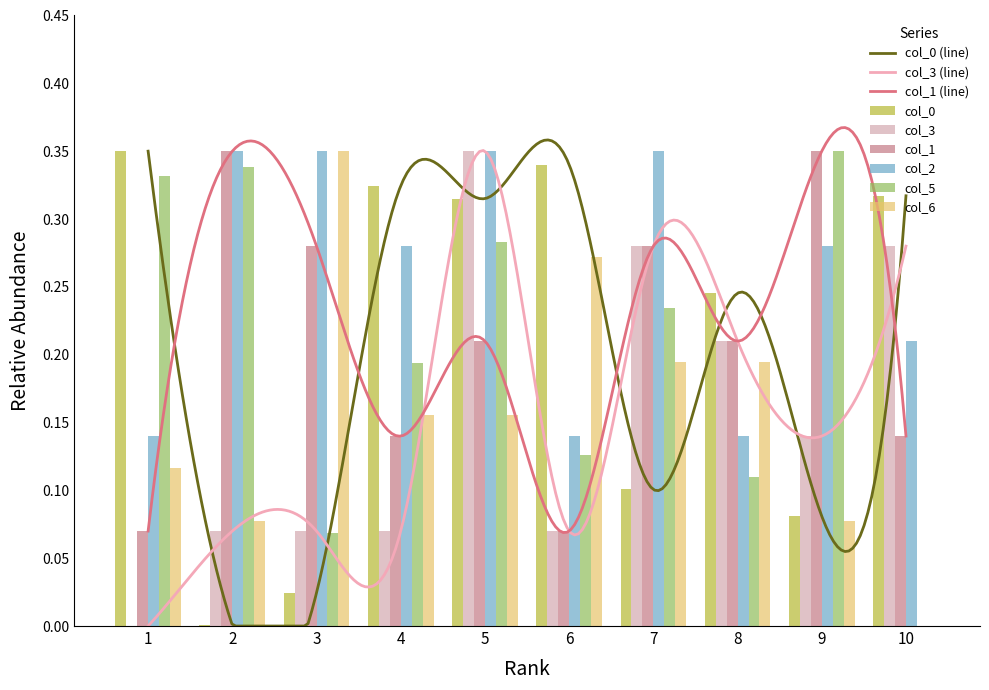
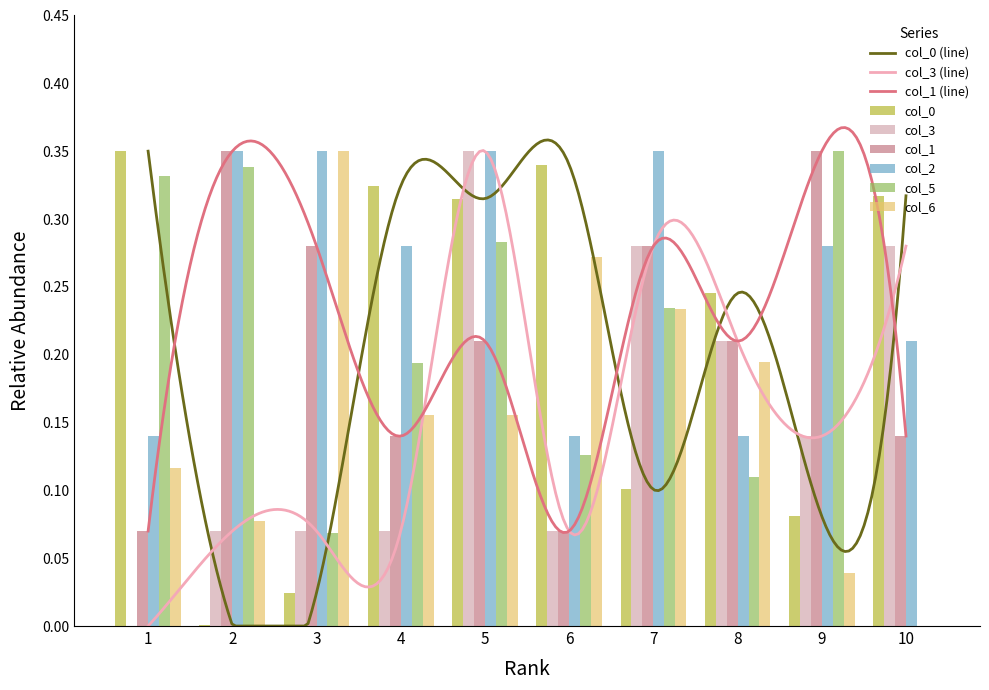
col_6, 7: 0.194 -> 0.233
col_6, 9: 0.078 -> 0.039
